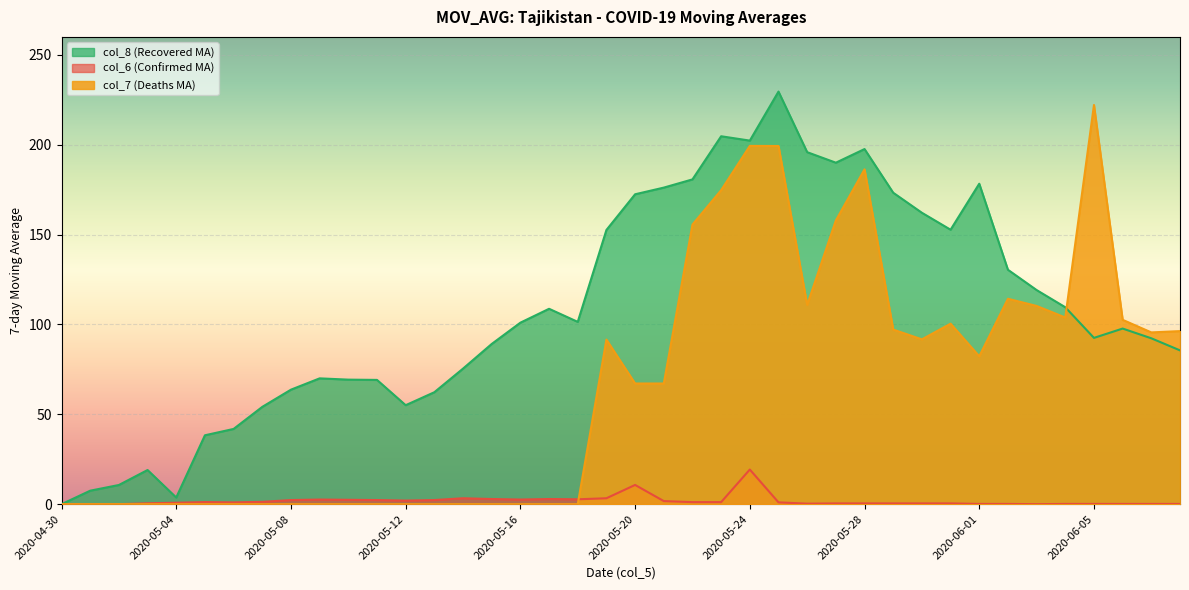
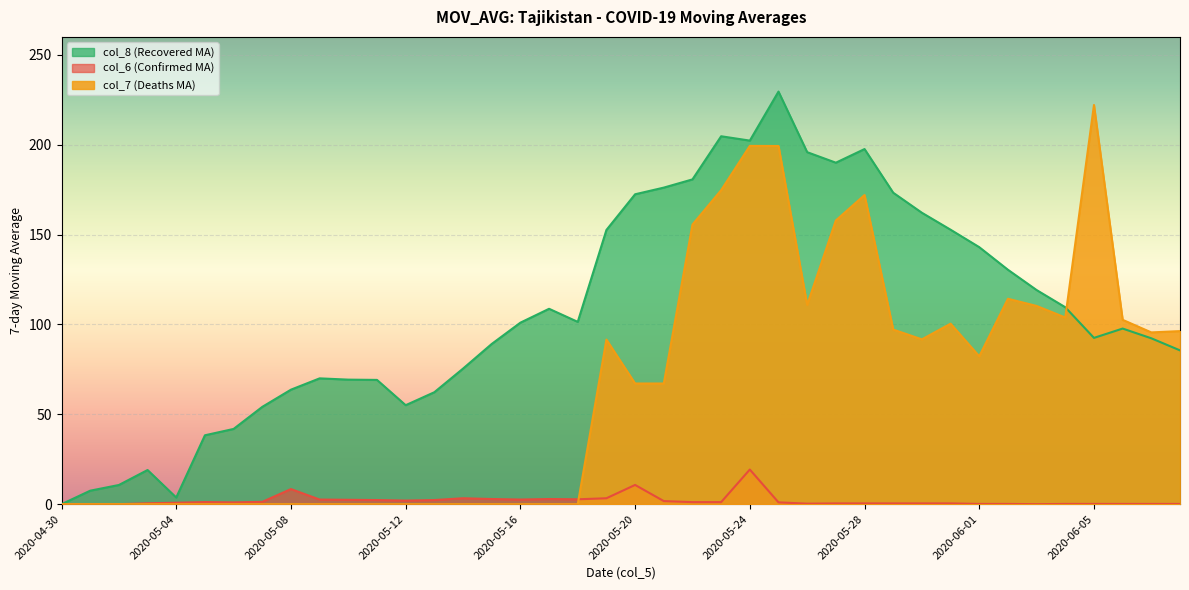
col_6 (Confirmed MA), 2020-05-08: 2 -> 8
col_7 (Deaths MA), 2020-05-28: 186 -> 172
col_8 (Recovered MA), 2020-06-01: 178 -> 143
